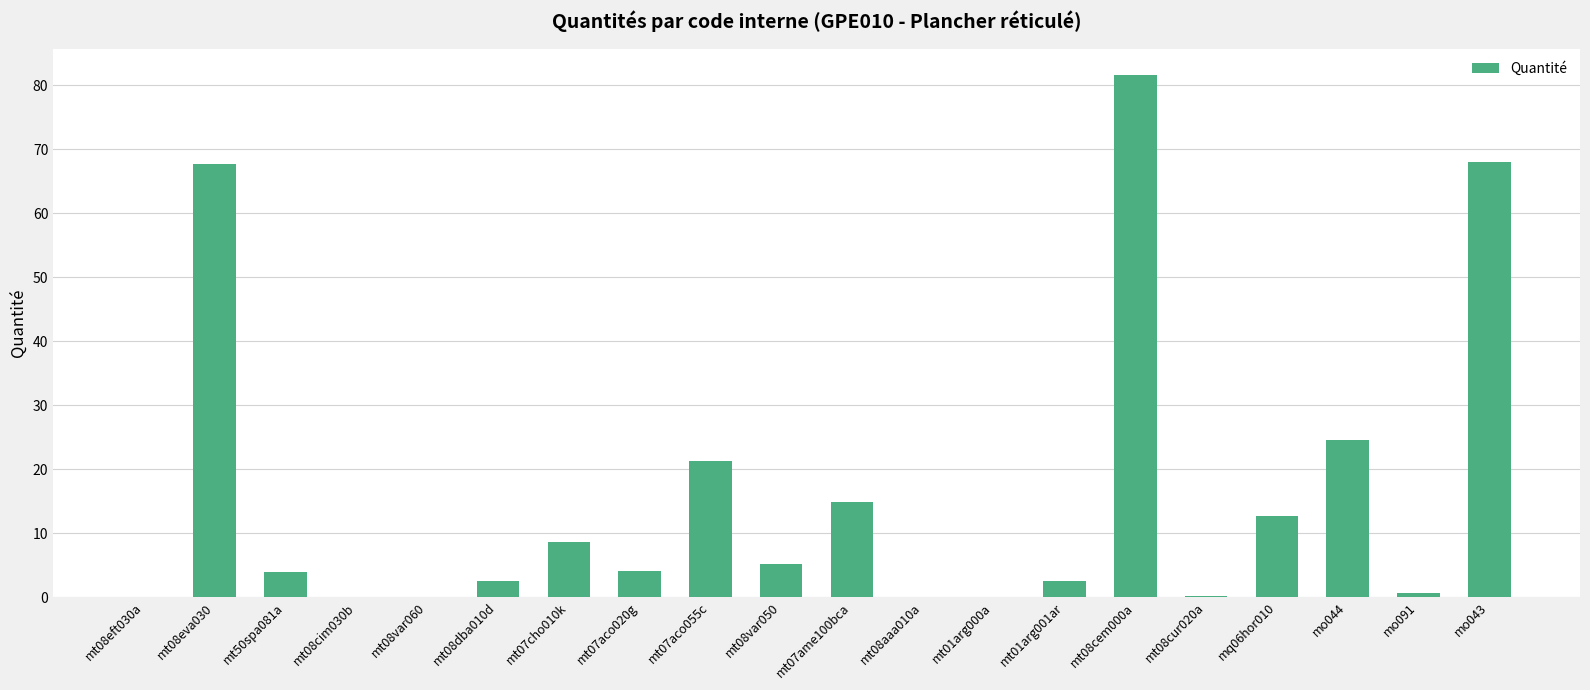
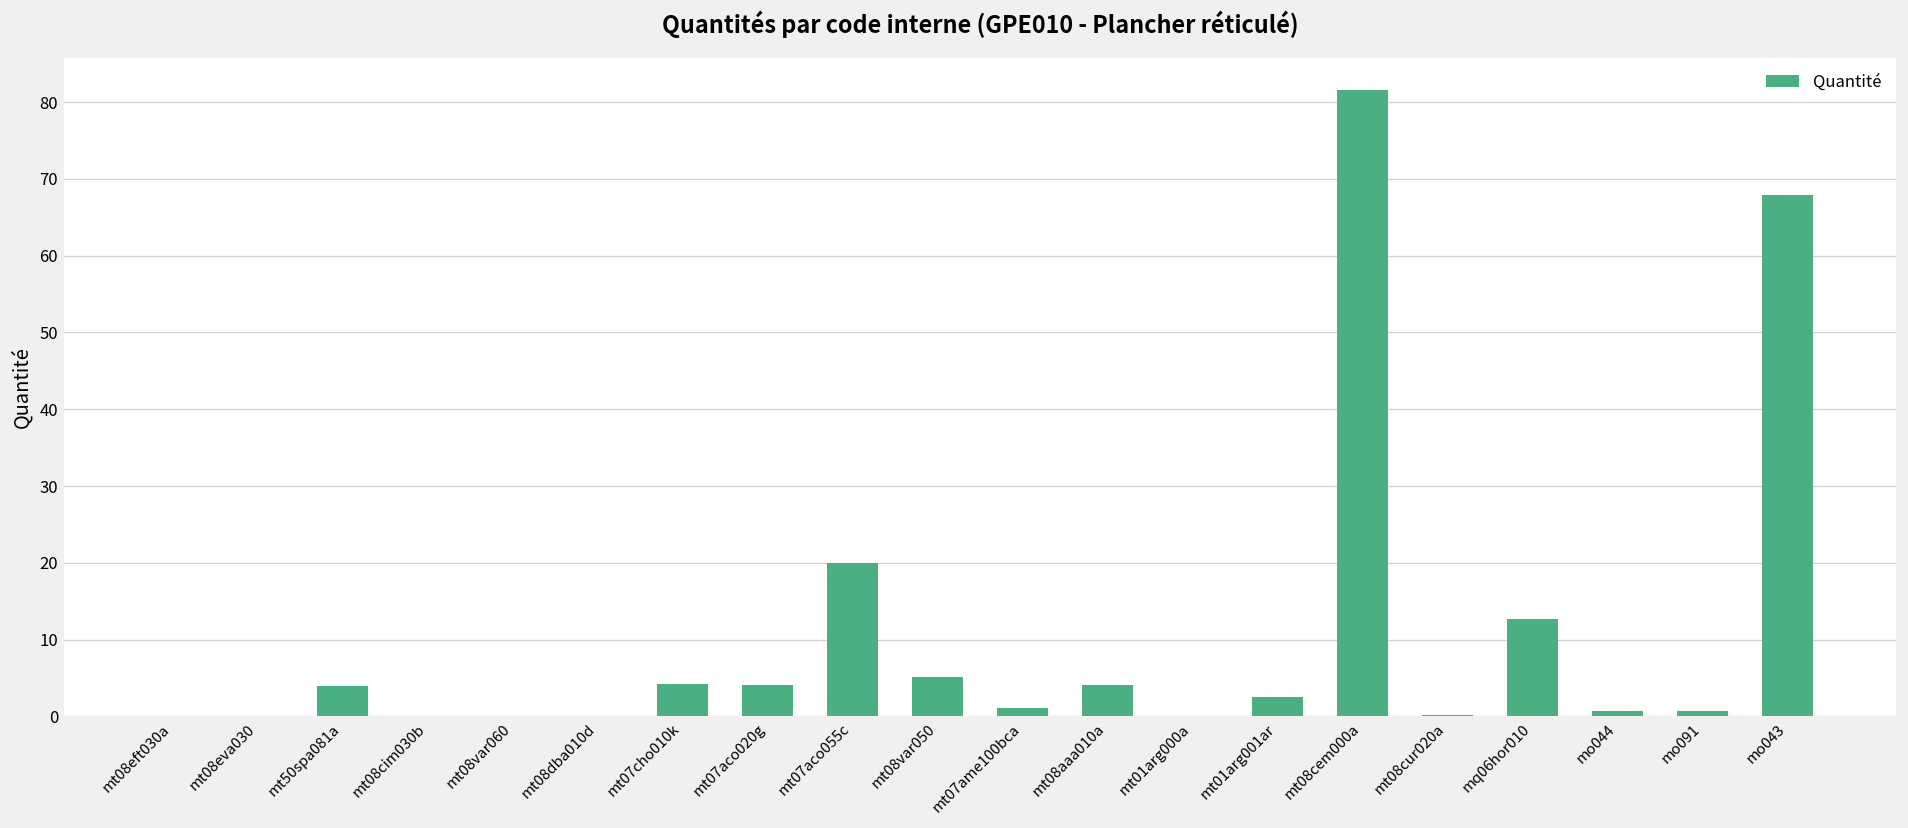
mt08eva030: 68 -> 0
mt08dba010d: 2 -> 0
mt07cho010k: 9 -> 4
mt07aco055c: 21 -> 20
mt07ame100bca: 15 -> 1
mt08aaa010a: 0 -> 4
mo044: 24 -> 1
